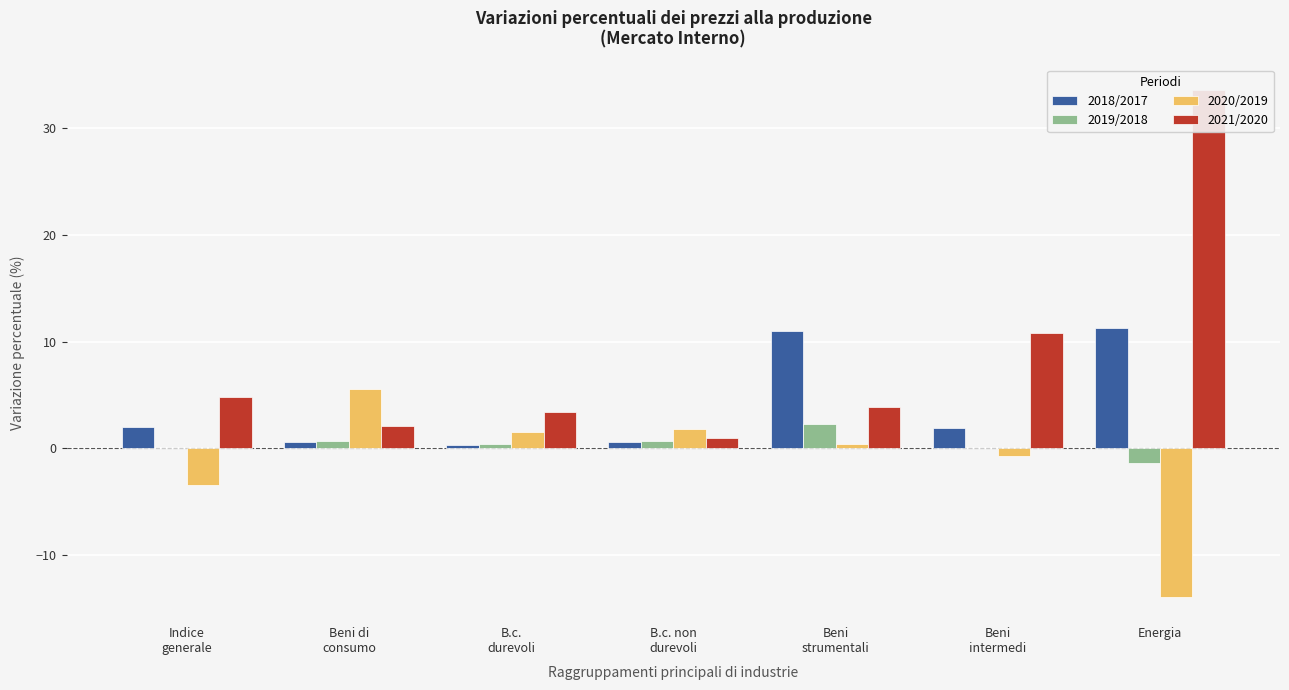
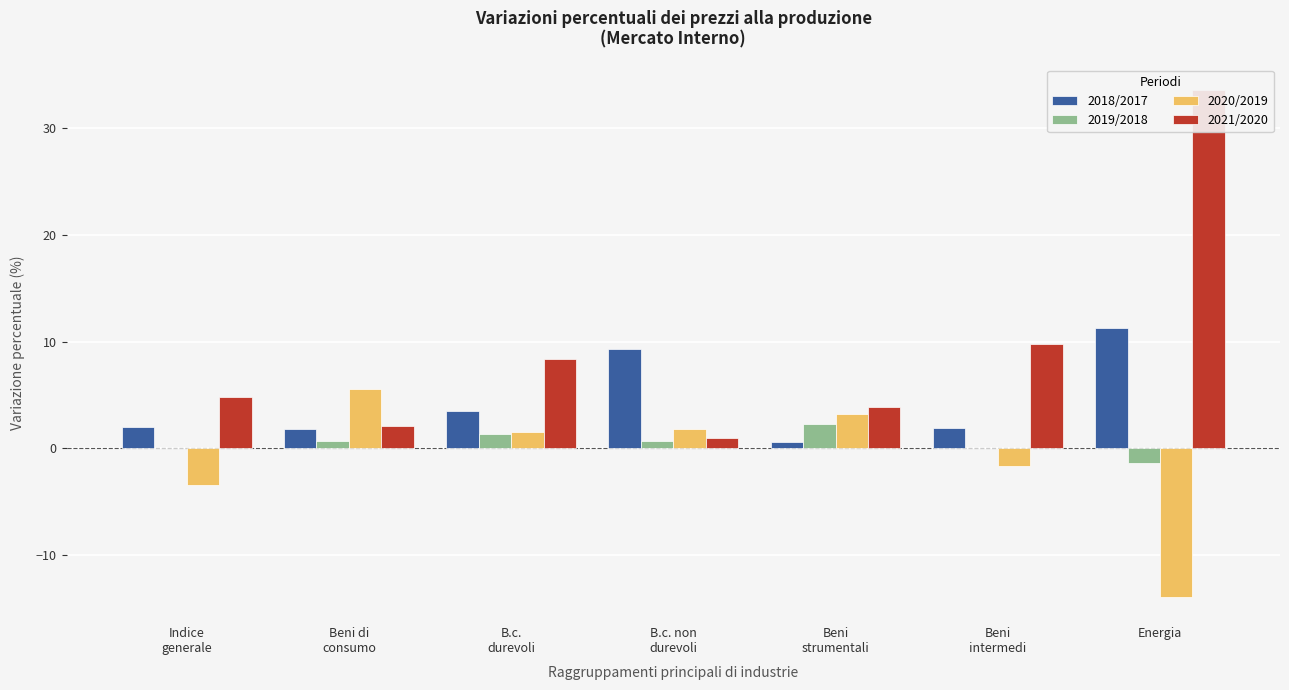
2018/2017, Beni di consumo: 0.6 -> 1.8
2018/2017, B.c. durevoli: 0.3 -> 3.5
2019/2018, B.c. durevoli: 0.4 -> 1.3
2021/2020, B.c. durevoli: 3.4 -> 8.4
2018/2017, B.c. non durevoli: 0.6 -> 9.3
2018/2017, Beni strumentali: 11.0 -> 0.6
2020/2019, Beni strumentali: 0.4 -> 3.2
2020/2019, Beni intermedi: -0.7 -> -1.7
2021/2020, Beni intermedi: 10.8 -> 9.8
